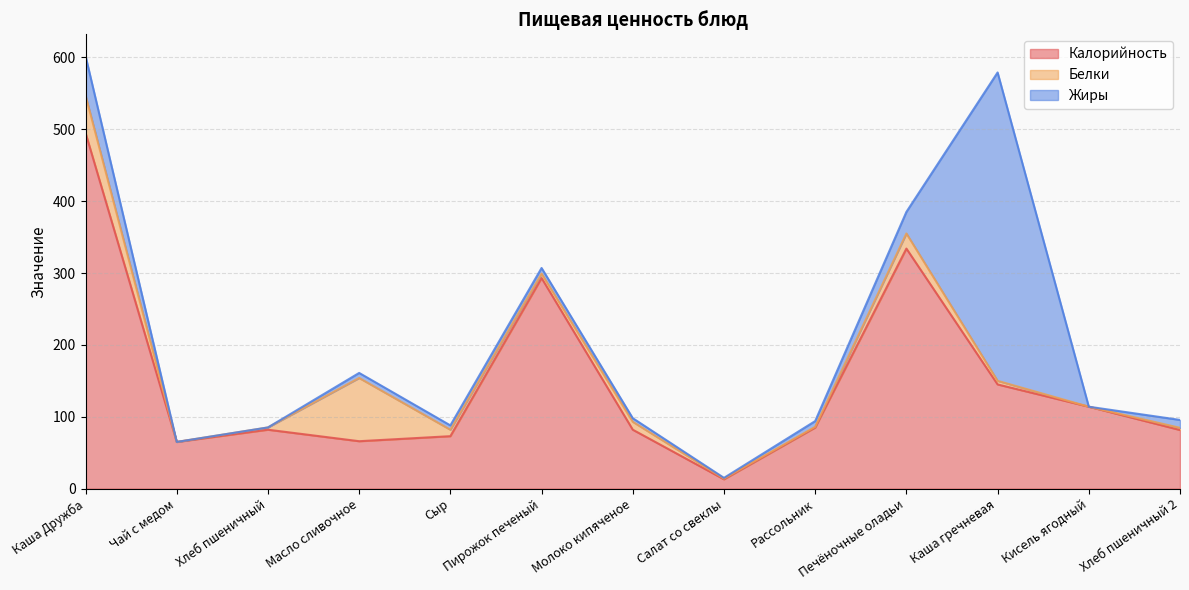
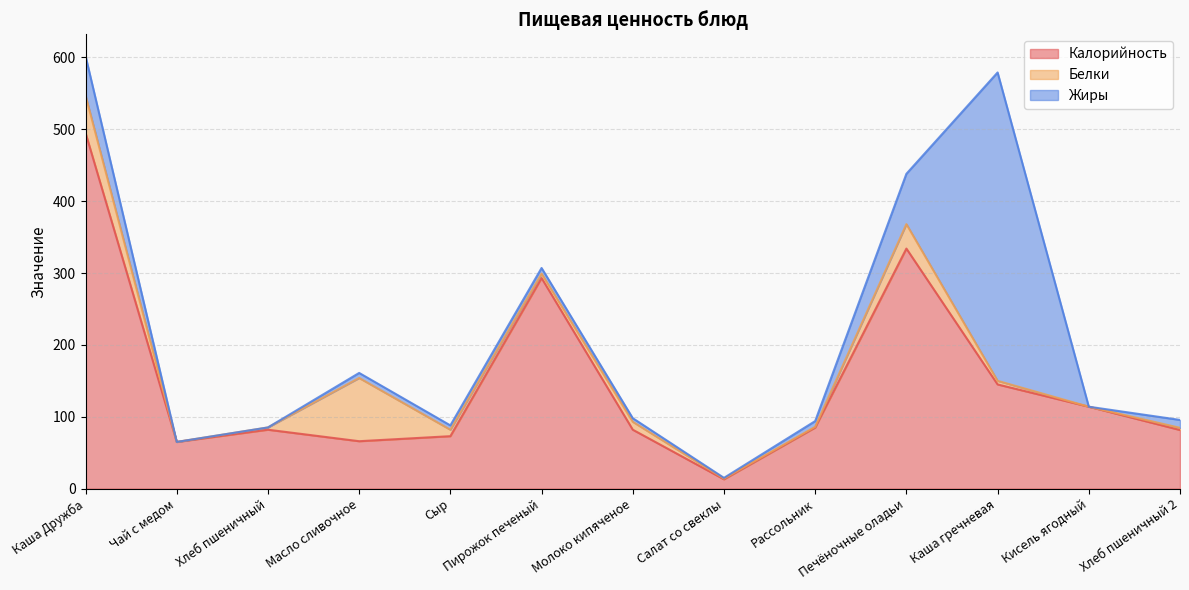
Белки, Печёночные оладьи: 20 -> 30
Жиры, Печёночные оладьи: 30 -> 70
